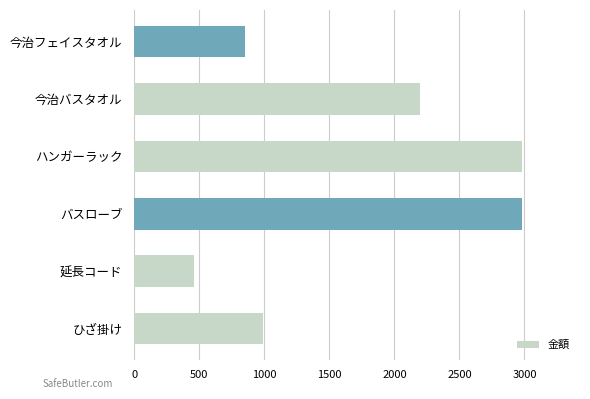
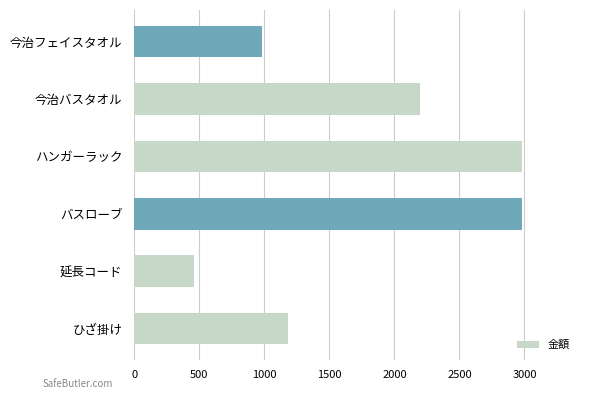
今治フェイスタオル: 850 -> 980
ひざ掛け: 990 -> 1180
